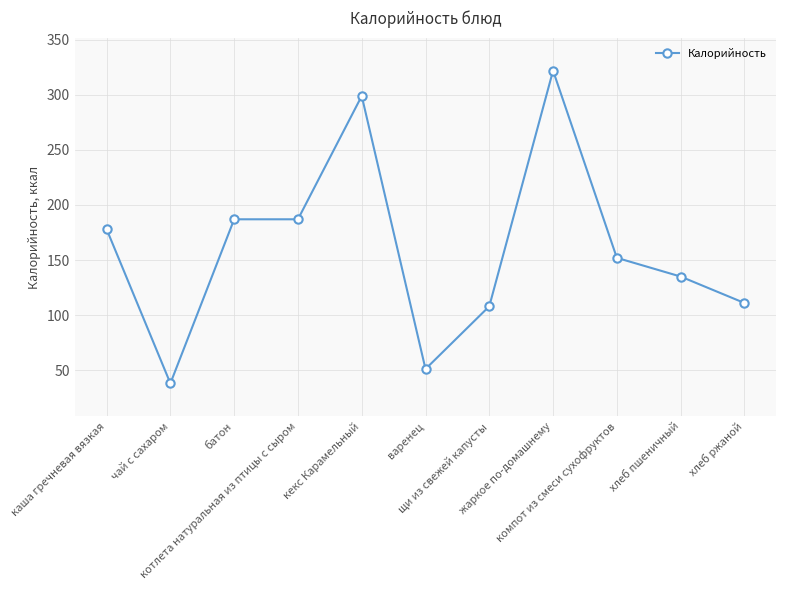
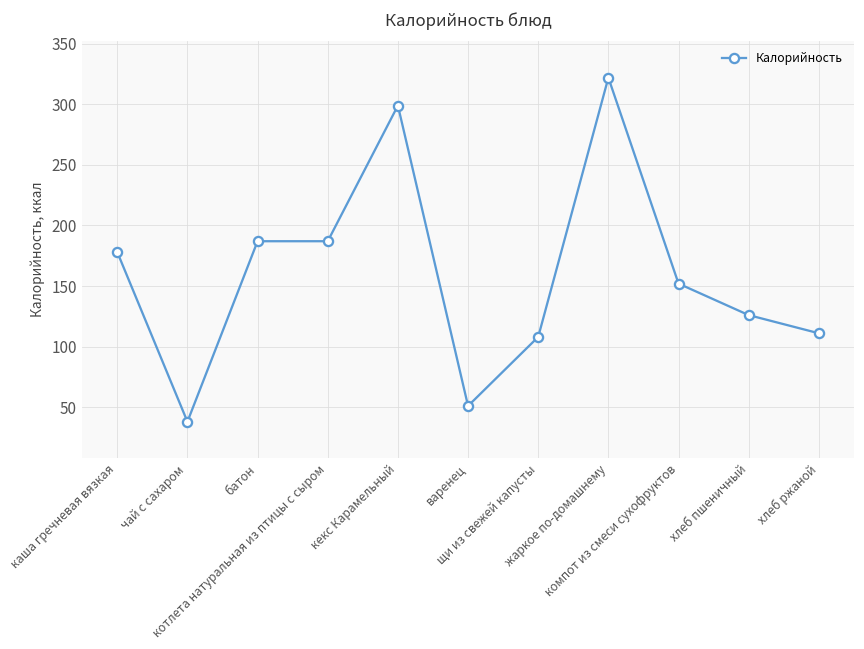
хлеб пшеничный: 135 -> 126
